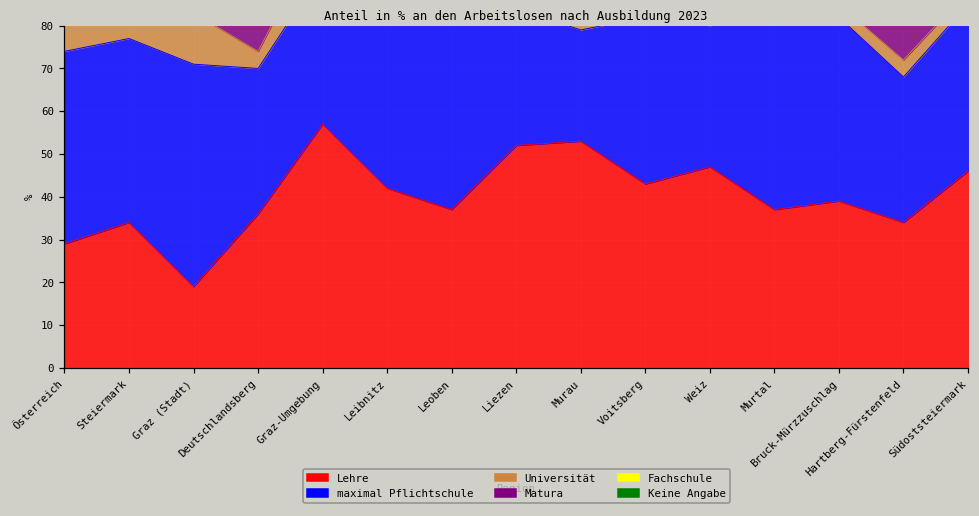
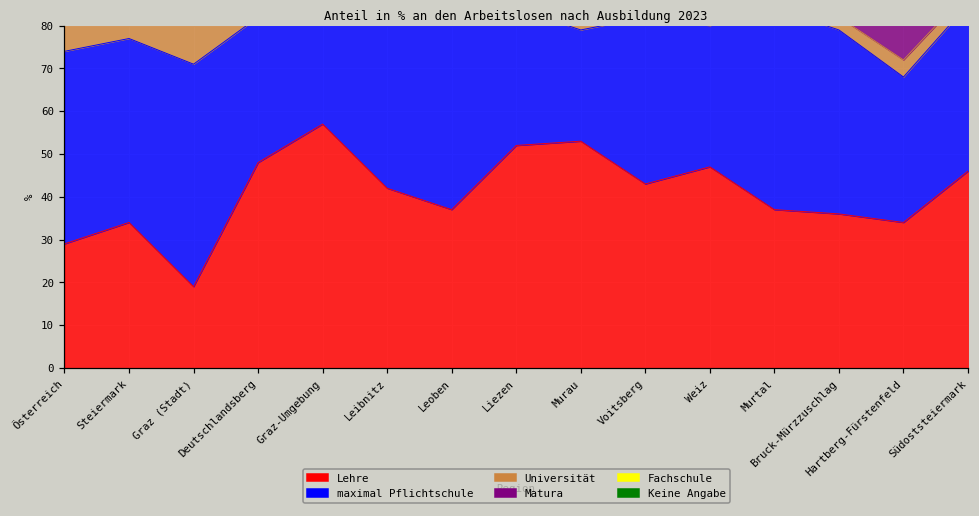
Lehre, Deutschlandsberg: 36 -> 48
Lehre, Bruck-Mürzzuschlag: 39 -> 36
